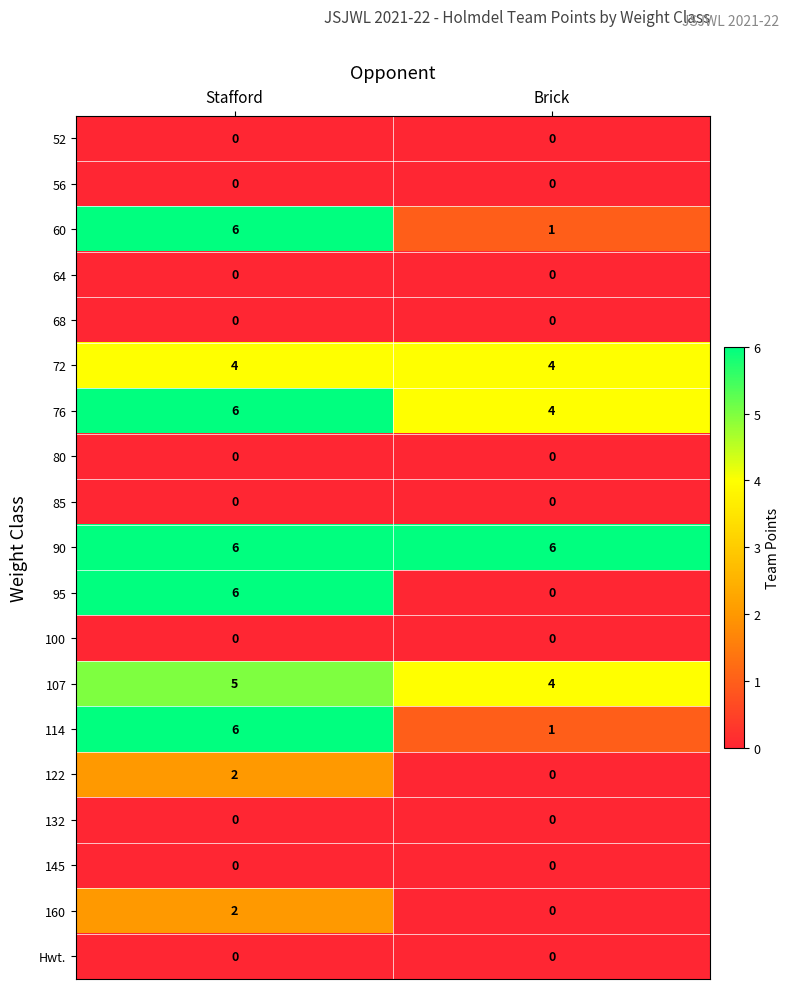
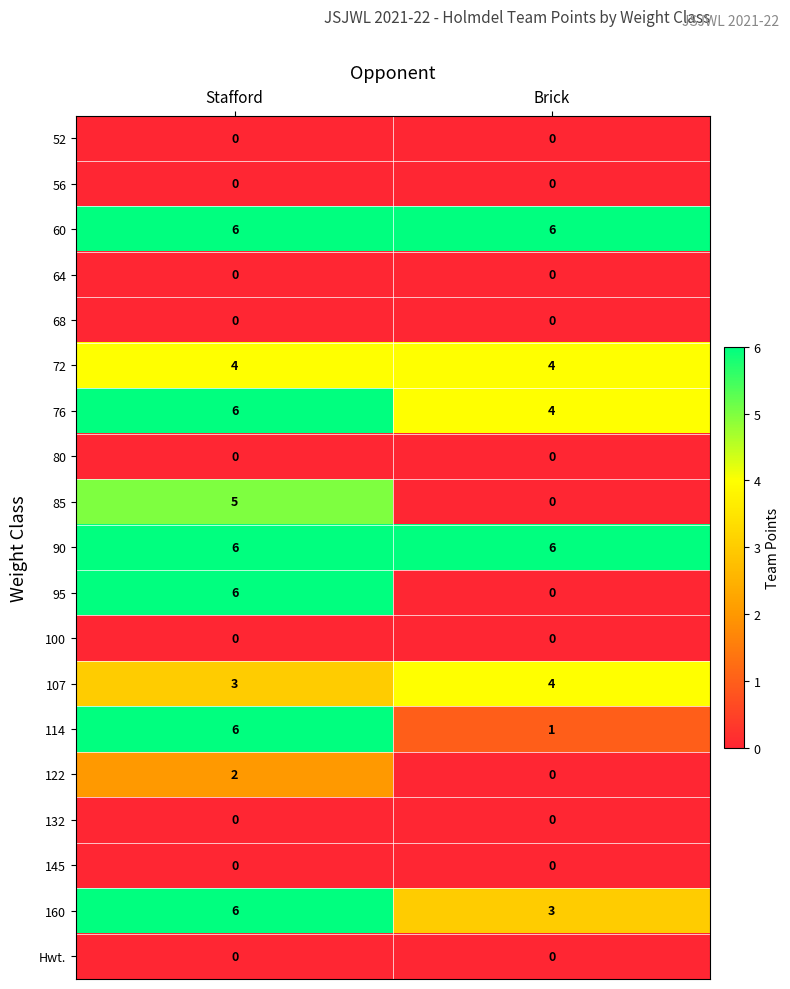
60, Brick: 1 -> 6
85, Stafford: 0 -> 5
107, Stafford: 5 -> 3
160, Stafford: 2 -> 6
160, Brick: 0 -> 3
